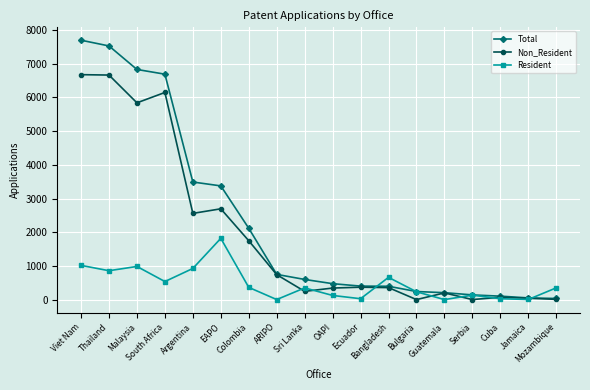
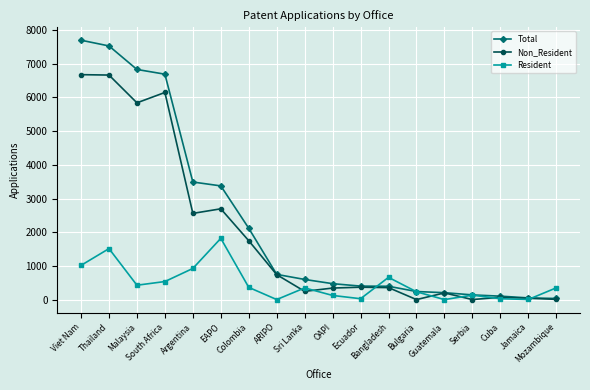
Resident, Thailand: 900 -> 1500
Resident, Malaysia: 1000 -> 400
